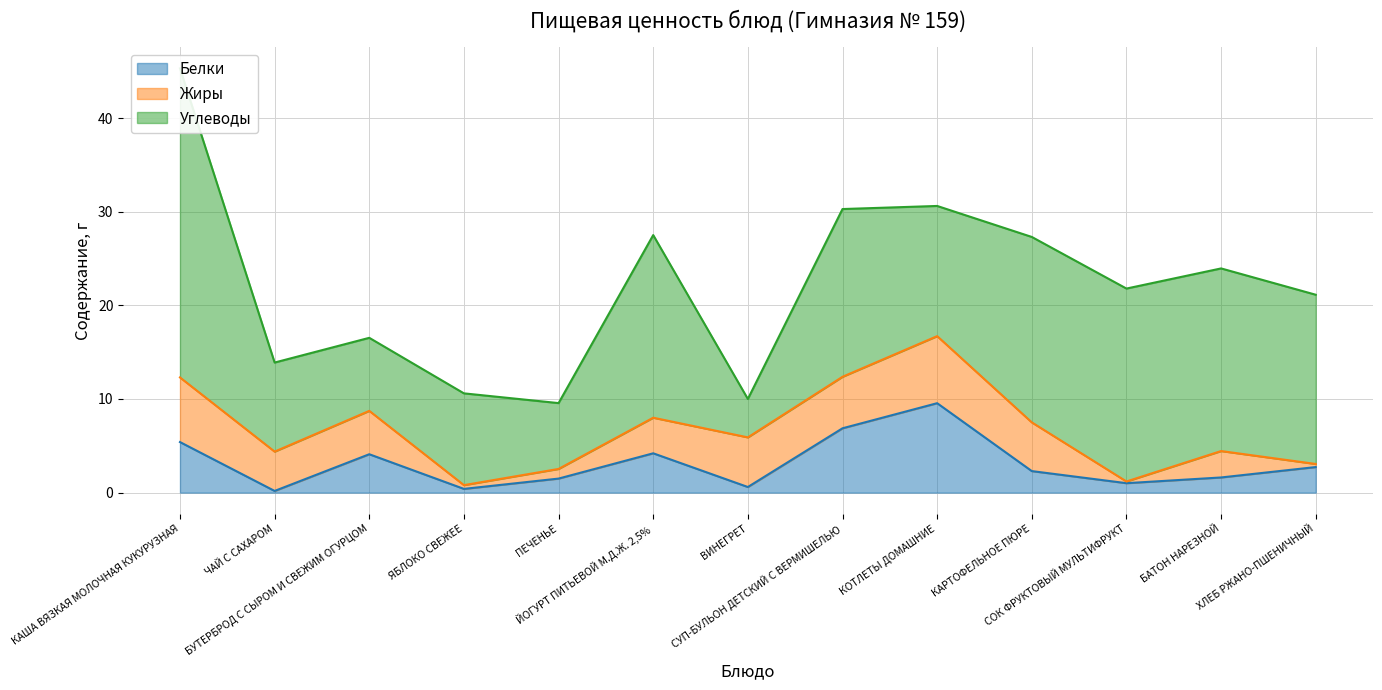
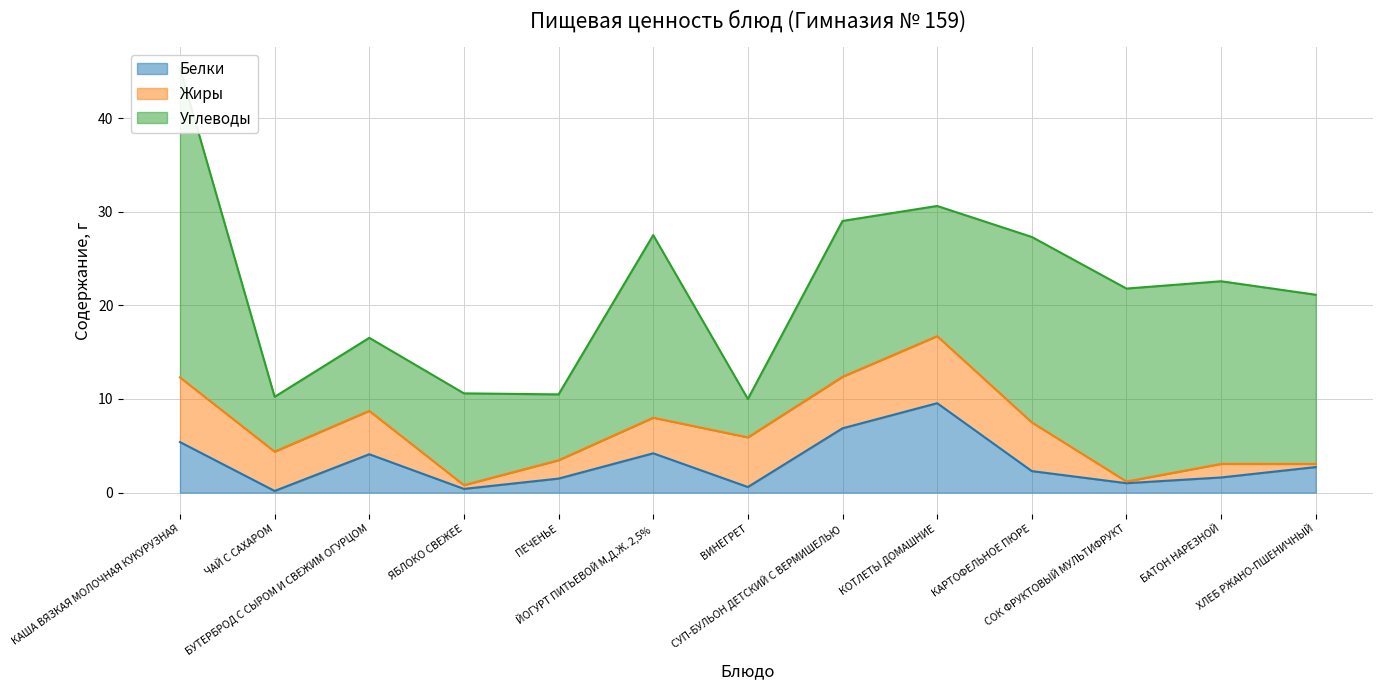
Углеводы, ЧАЙ С САХАРОМ: 10 -> 6
Жиры, ПЕЧЕНЬЕ: 1 -> 2
Углеводы, СУП-БУЛЬОН ДЕТСКИЙ С ВЕРМИШЕЛЬЮ: 18 -> 17
Жиры, БАТОН НАРЕЗНОЙ: 3 -> 1
